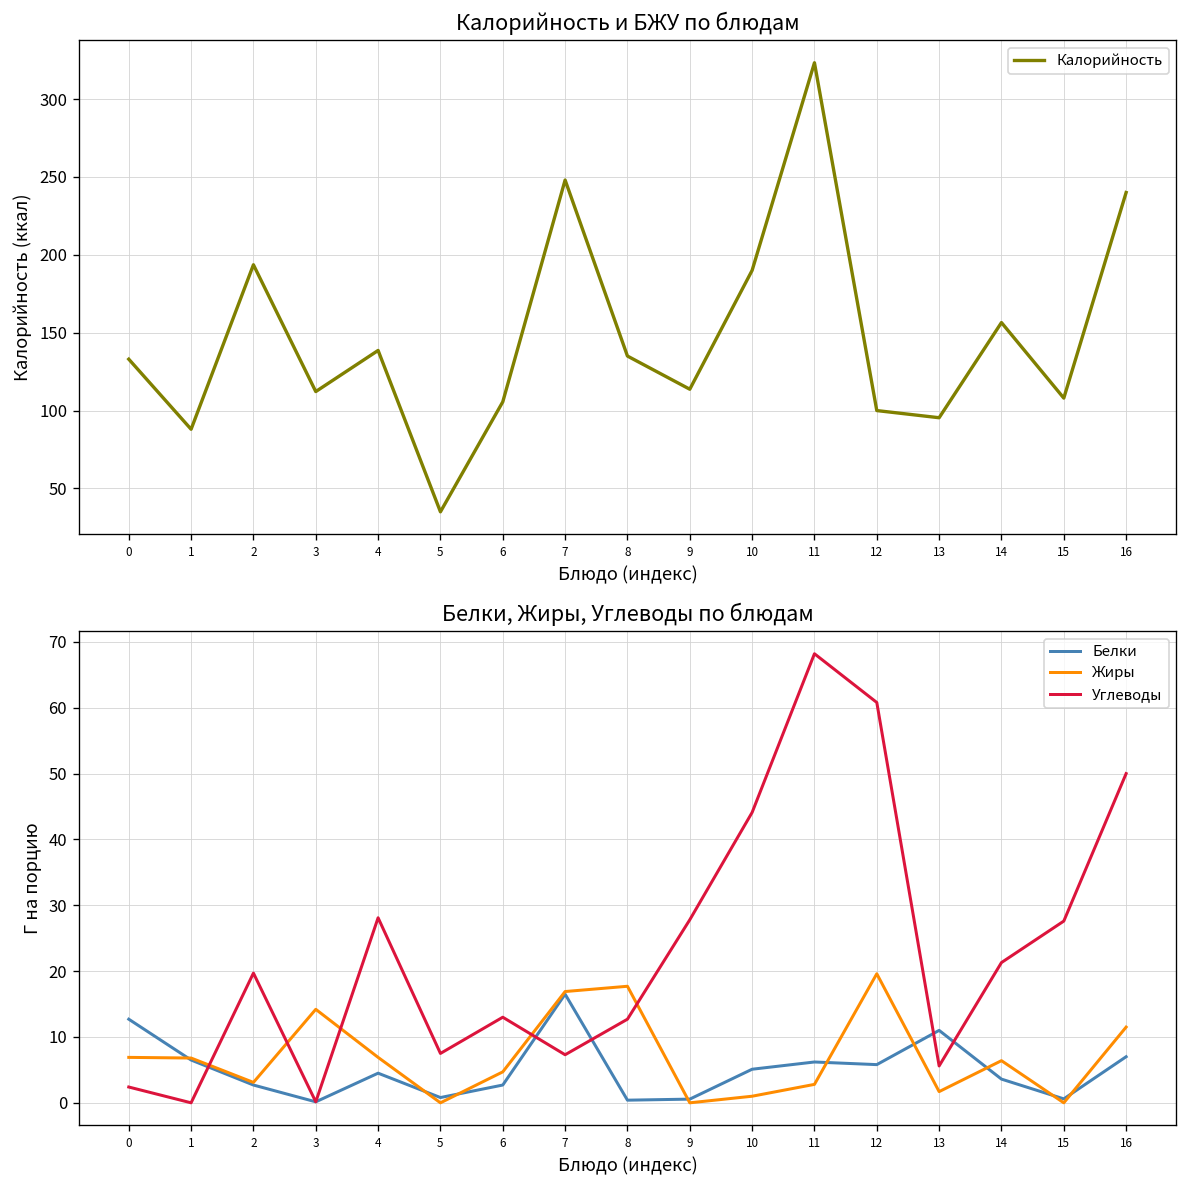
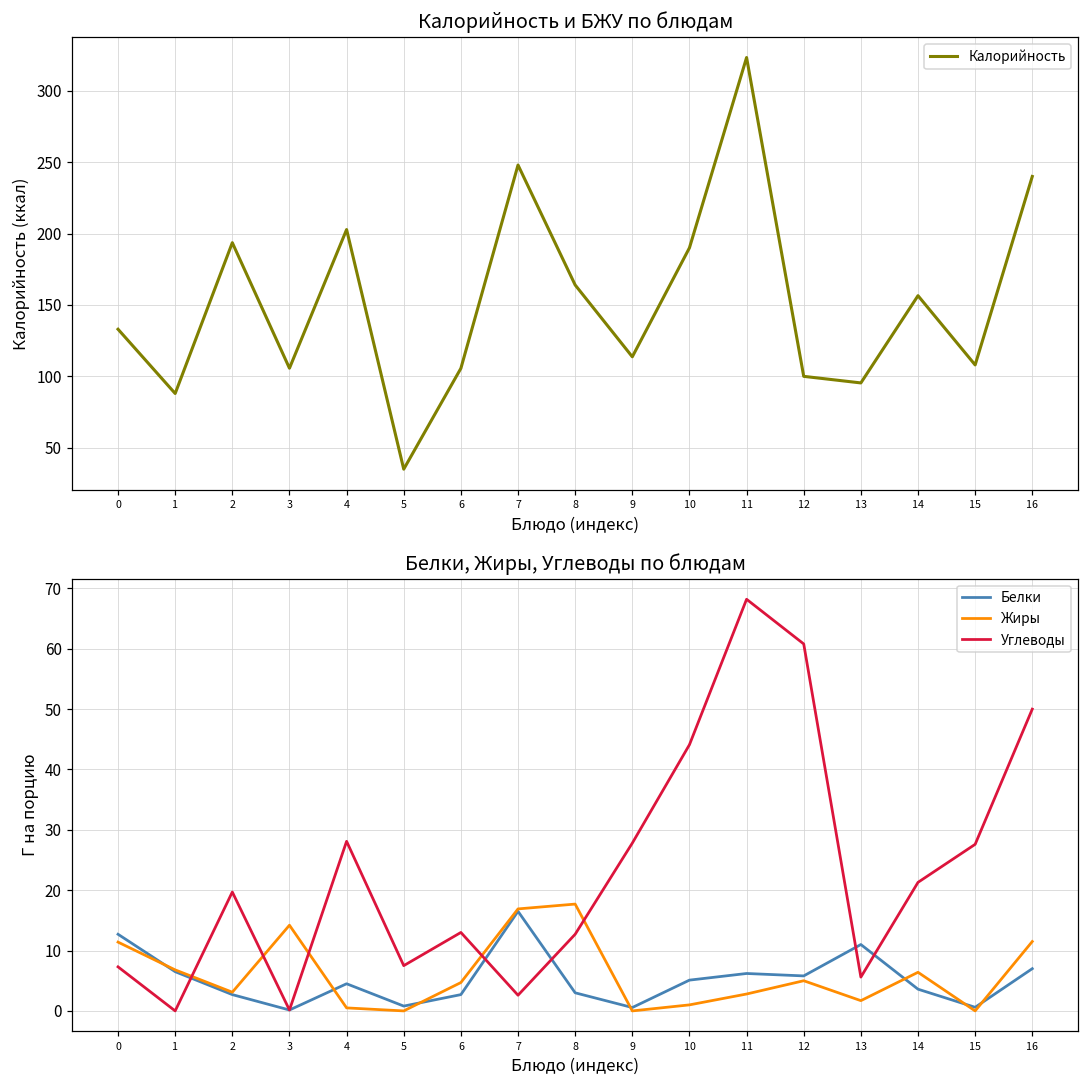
Калорийность и БЖУ по блюдам, 3: 112 -> 106
Калорийность и БЖУ по блюдам, 4: 139 -> 203
Калорийность и БЖУ по блюдам, 8: 135 -> 164
Белки, Жиры, Углеводы по блюдам, Жиры, 0: 7 -> 11
Белки, Жиры, Углеводы по блюдам, Углеводы, 0: 2 -> 7
Белки, Жиры, Углеводы по блюдам, Жиры, 4: 7 -> 1
Белки, Жиры, Углеводы по блюдам, Углеводы, 7: 7 -> 3
Белки, Жиры, Углеводы по блюдам, Белки, 8: 0 -> 3
Белки, Жиры, Углеводы по блюдам, Жиры, 12: 20 -> 5
